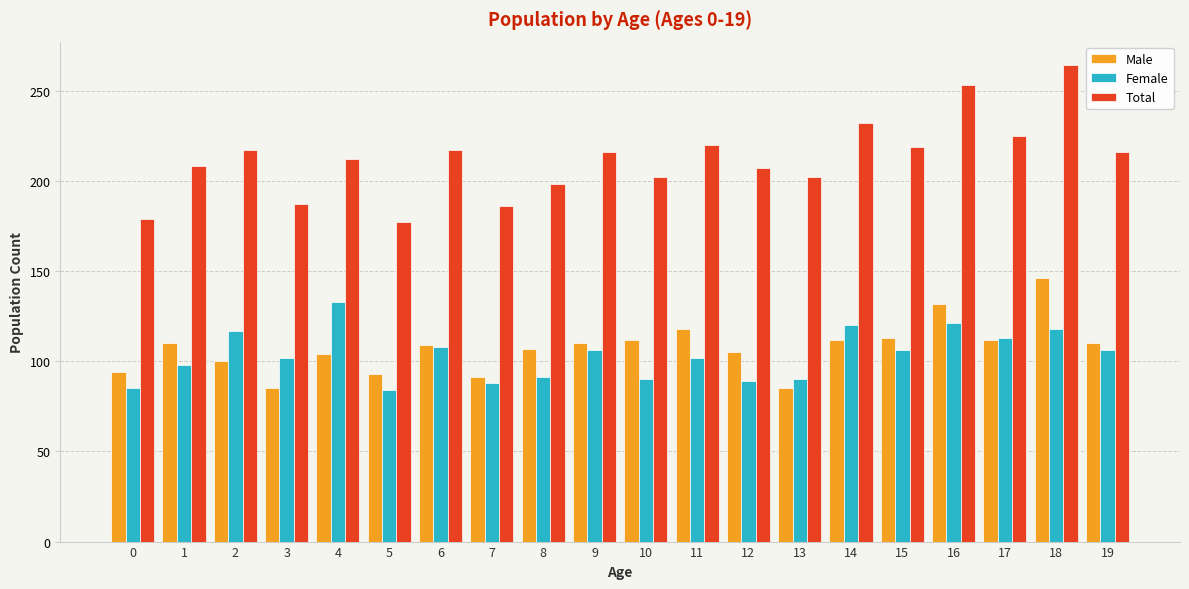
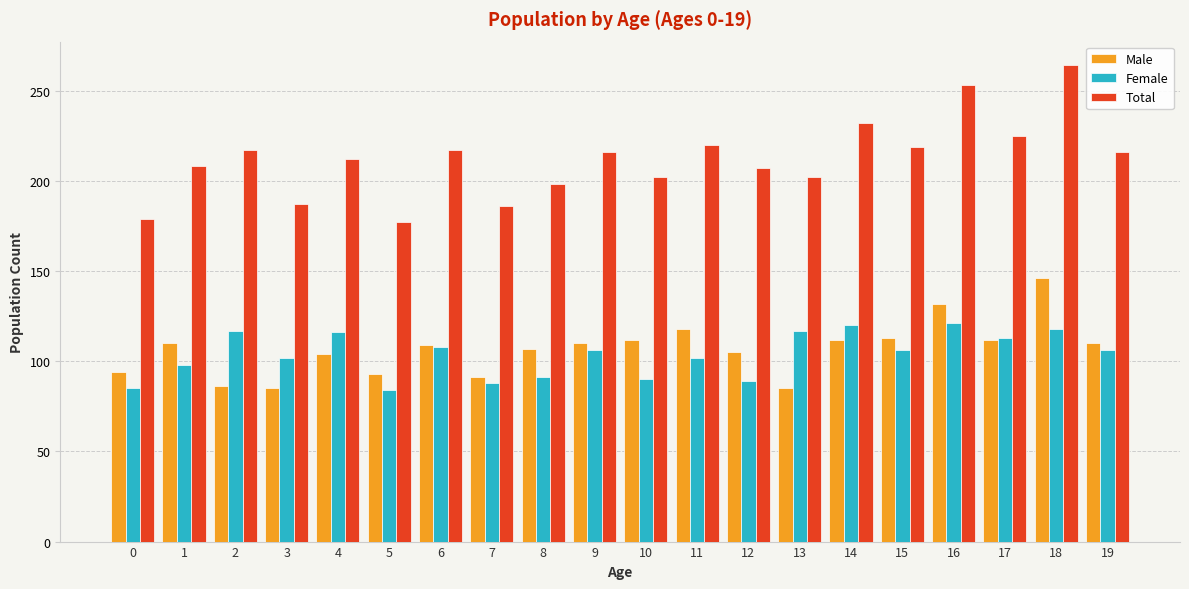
Male, 2: 100 -> 86
Female, 4: 133 -> 116
Female, 13: 90 -> 117
